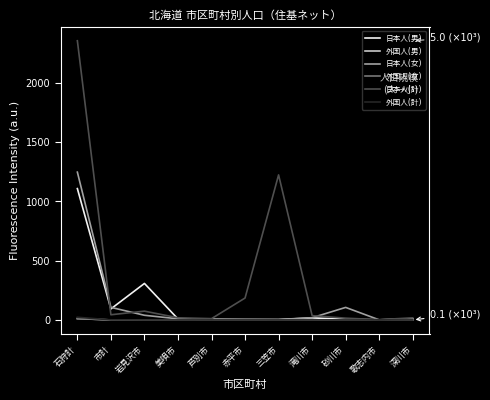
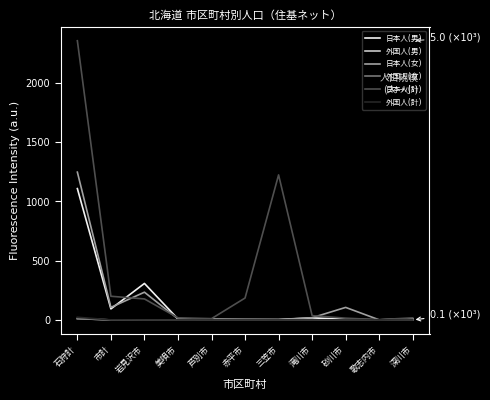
日本人(計), 市計: 40 -> 200
日本人(女), 岩見沢市: 40 -> 230
日本人(計), 岩見沢市: 70 -> 180
